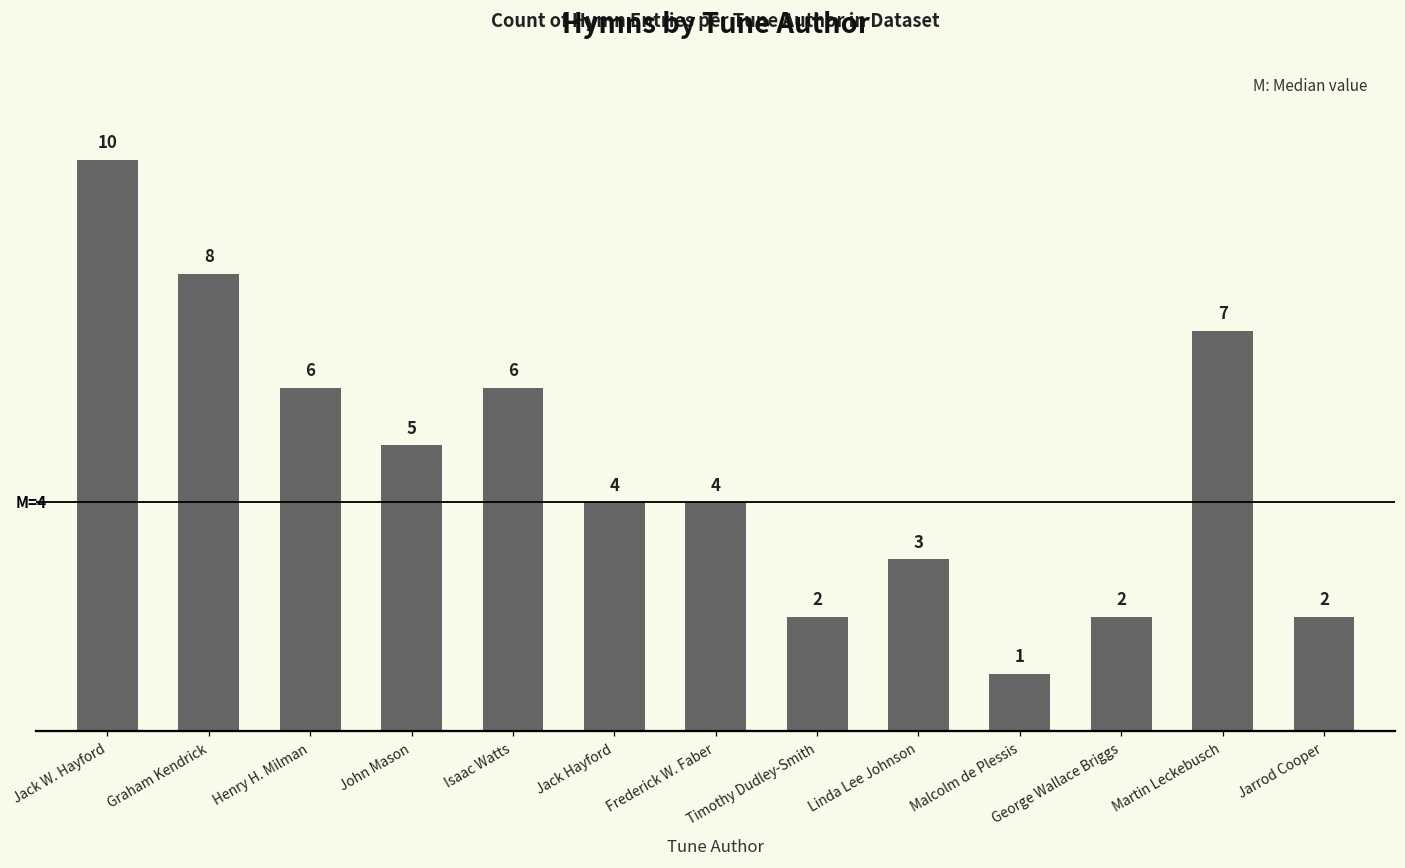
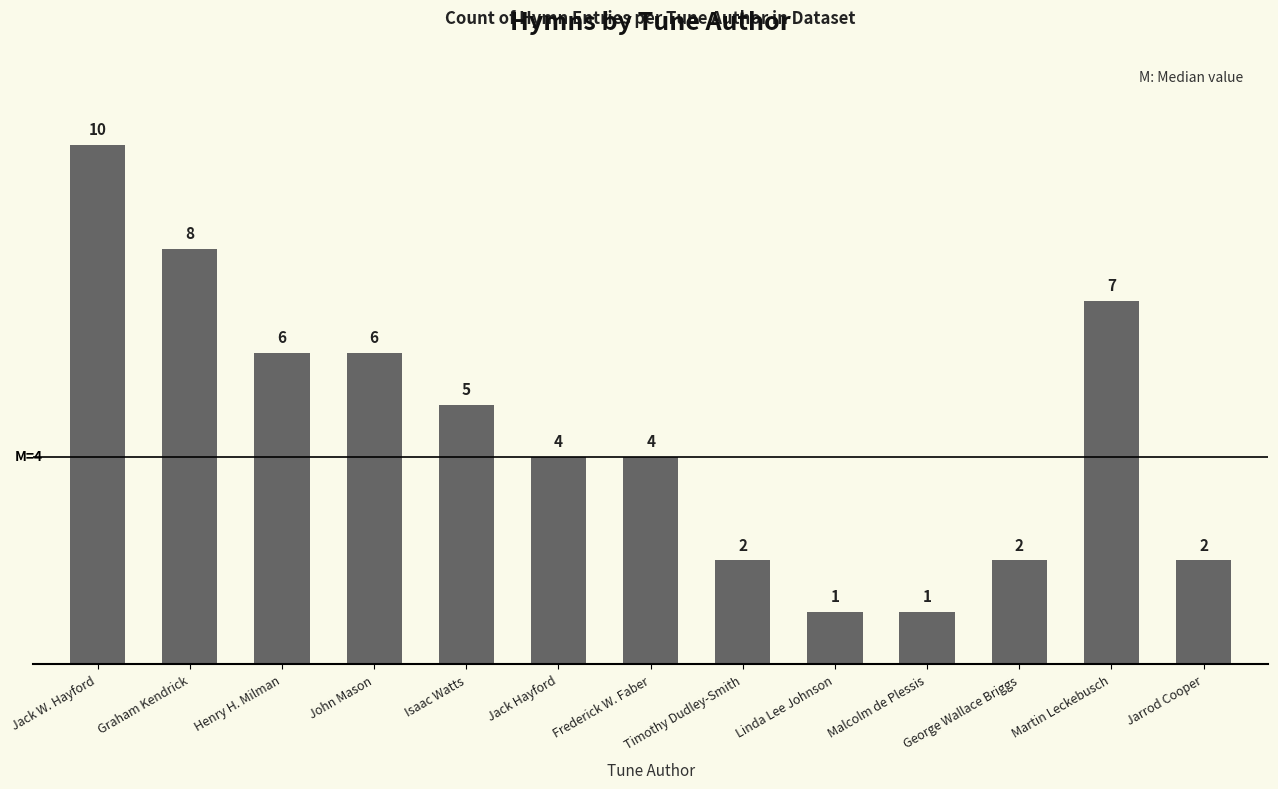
John Mason: 5 -> 6
Isaac Watts: 6 -> 5
Linda Lee Johnson: 3 -> 1
